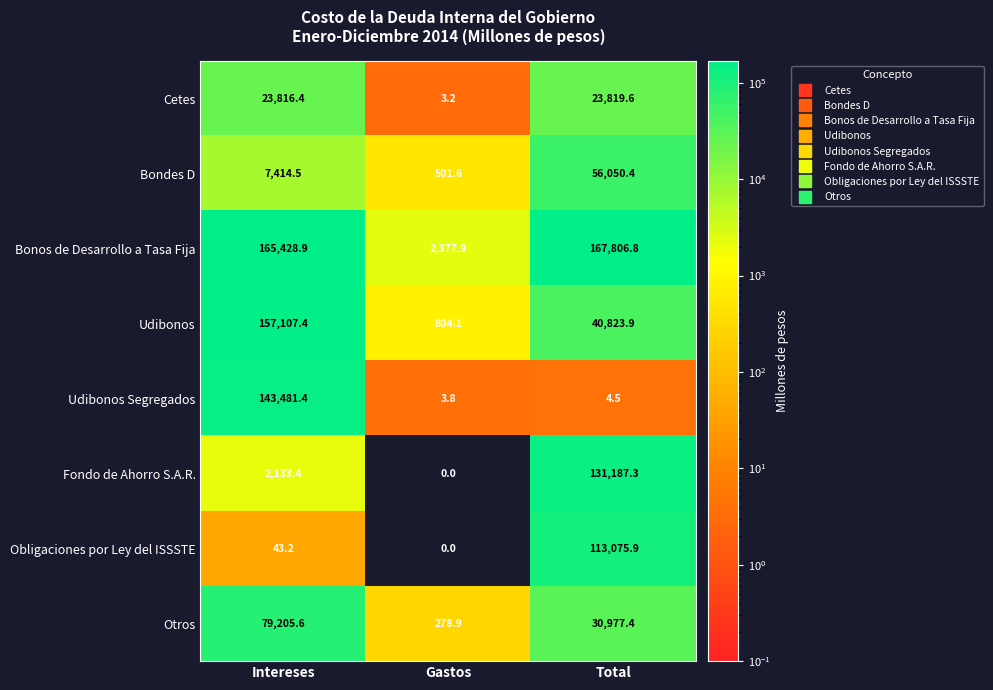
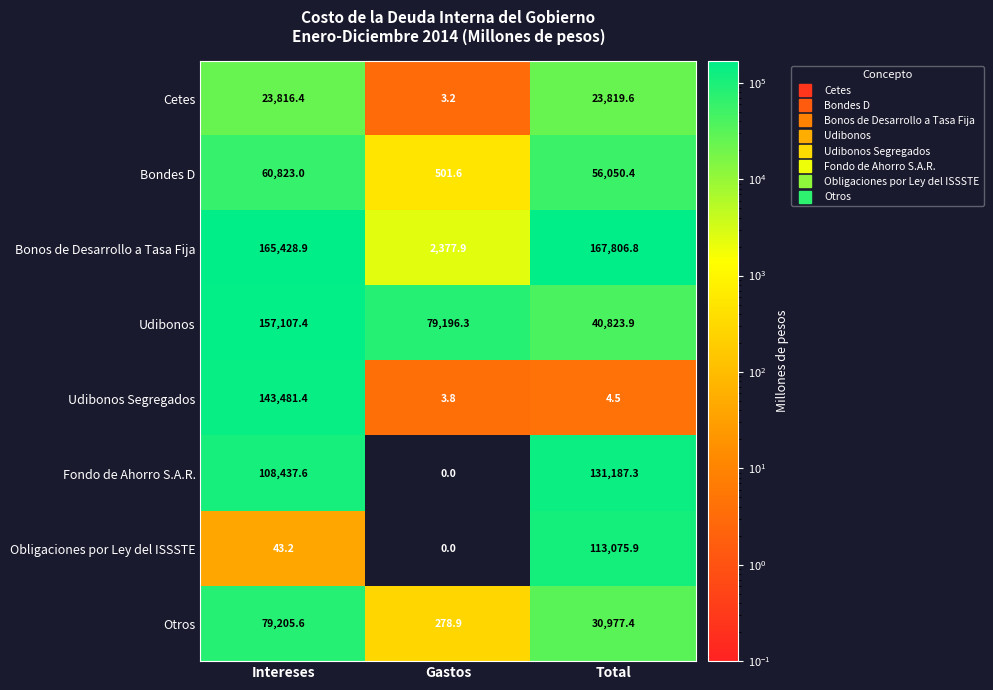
Bondes D, Intereses: 7,414.5 -> 60,823.0
Udibonos, Gastos: 804.1 -> 79,196.3
Fondo de Ahorro S.A.R., Intereses: 2,133.4 -> 108,437.6
